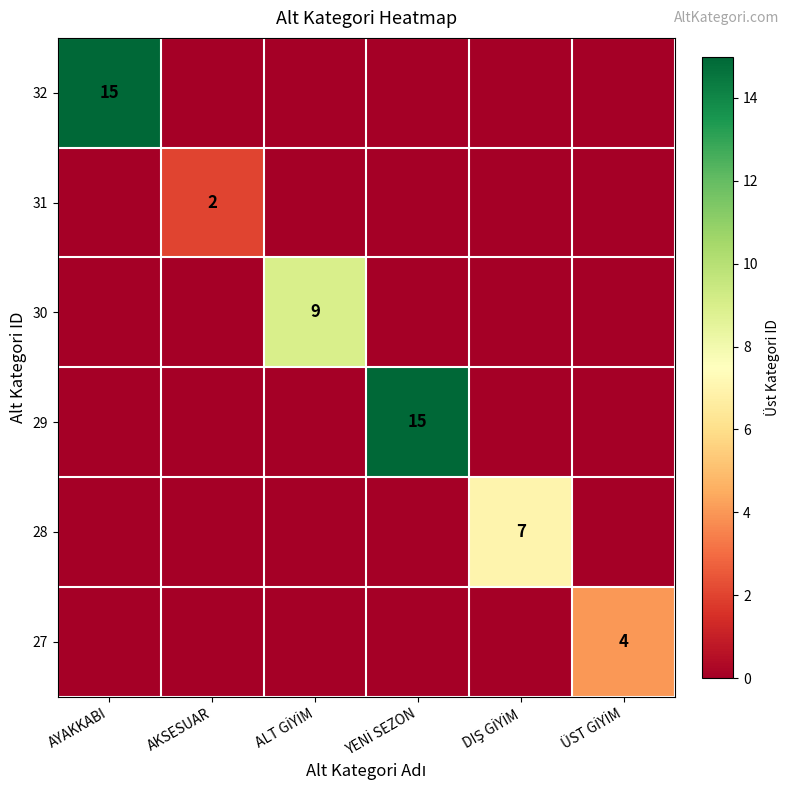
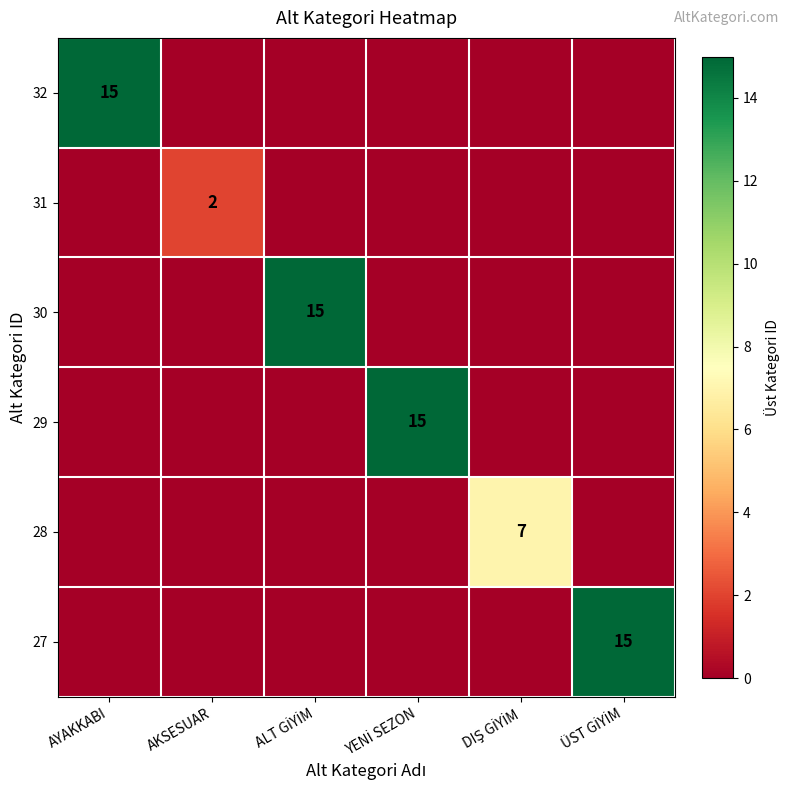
30, ALT GİYİM: 9 -> 15
27, ÜST GİYİM: 4 -> 15
